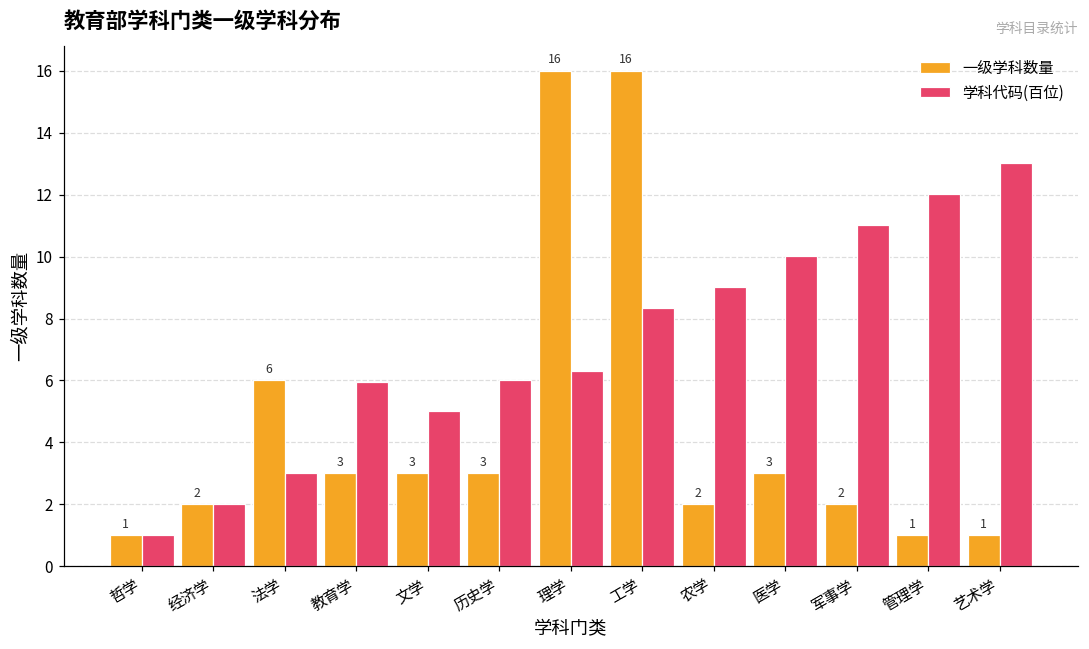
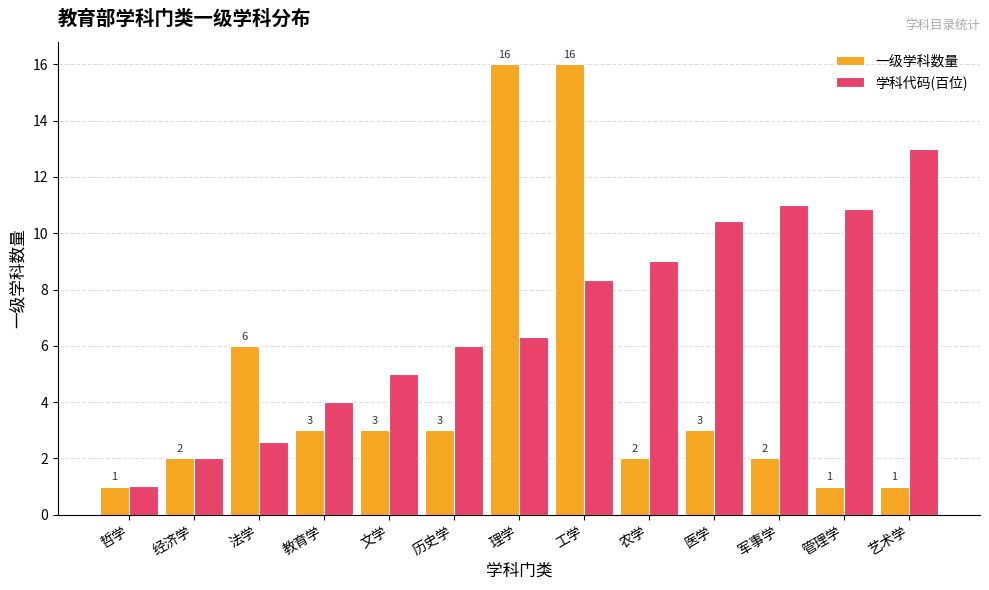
学科代码(百位), 法学: 3.0 -> 2.6
学科代码(百位), 教育学: 5.9 -> 4.0
学科代码(百位), 医学: 10.0 -> 10.4
学科代码(百位), 管理学: 12.0 -> 10.9
